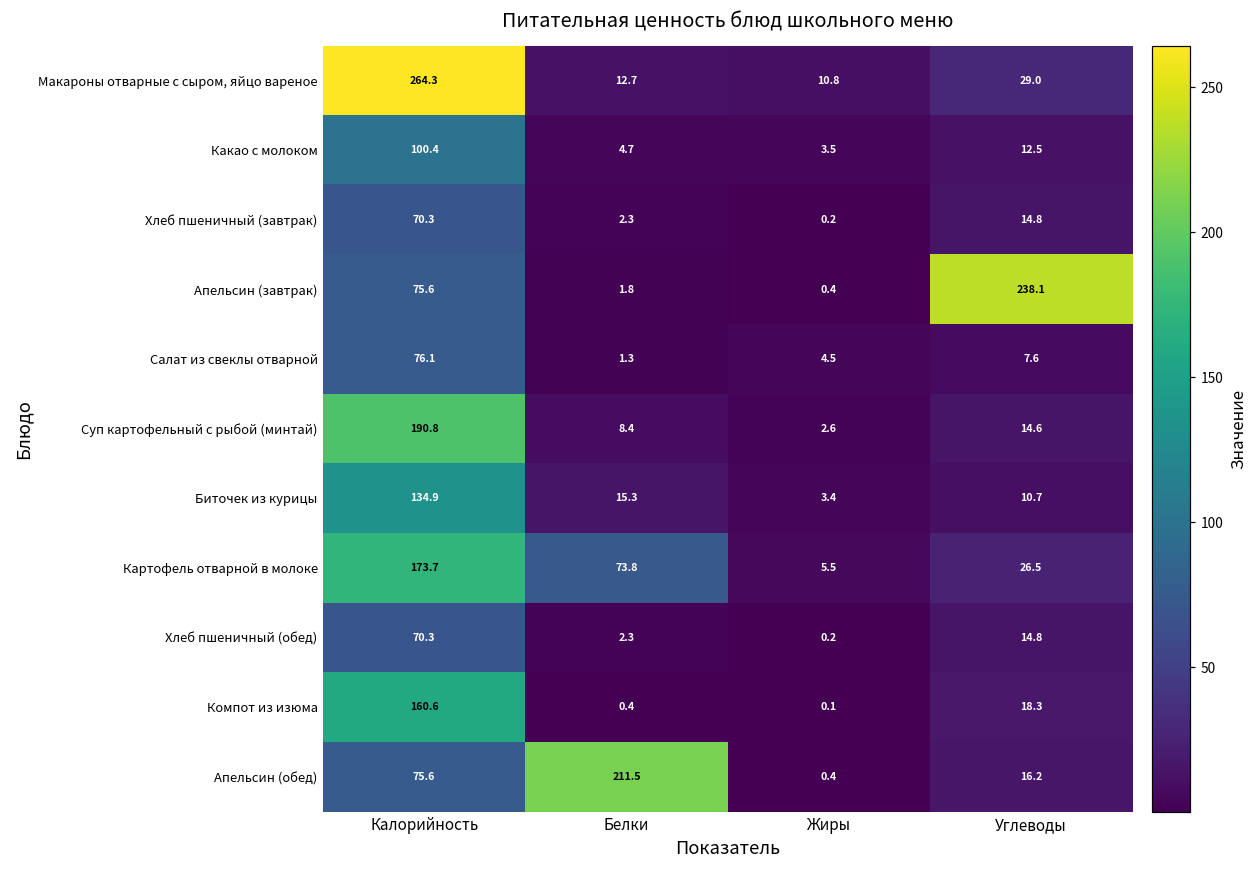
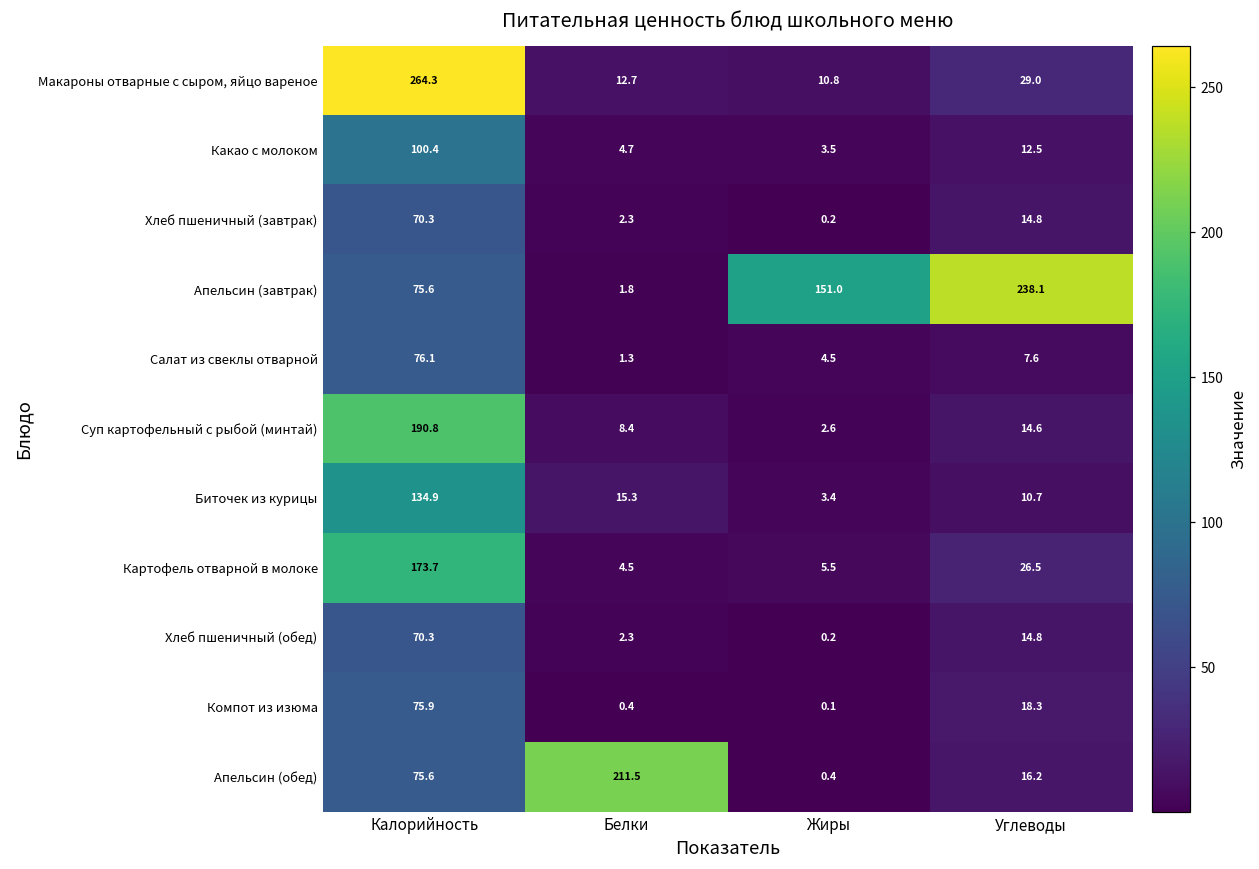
Апельсин (завтрак), Жиры: 0.4 -> 151.0
Картофель отварной в молоке, Белки: 73.8 -> 4.5
Компот из изюма, Калорийность: 160.6 -> 75.9
